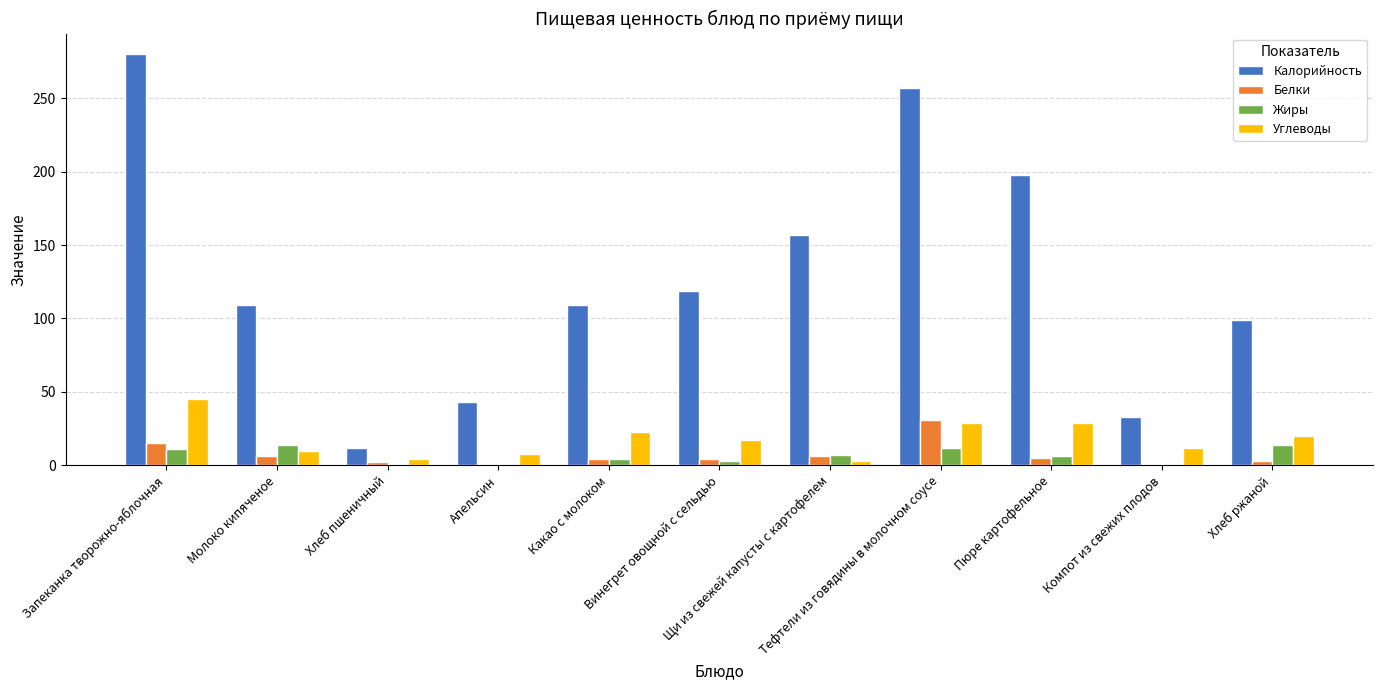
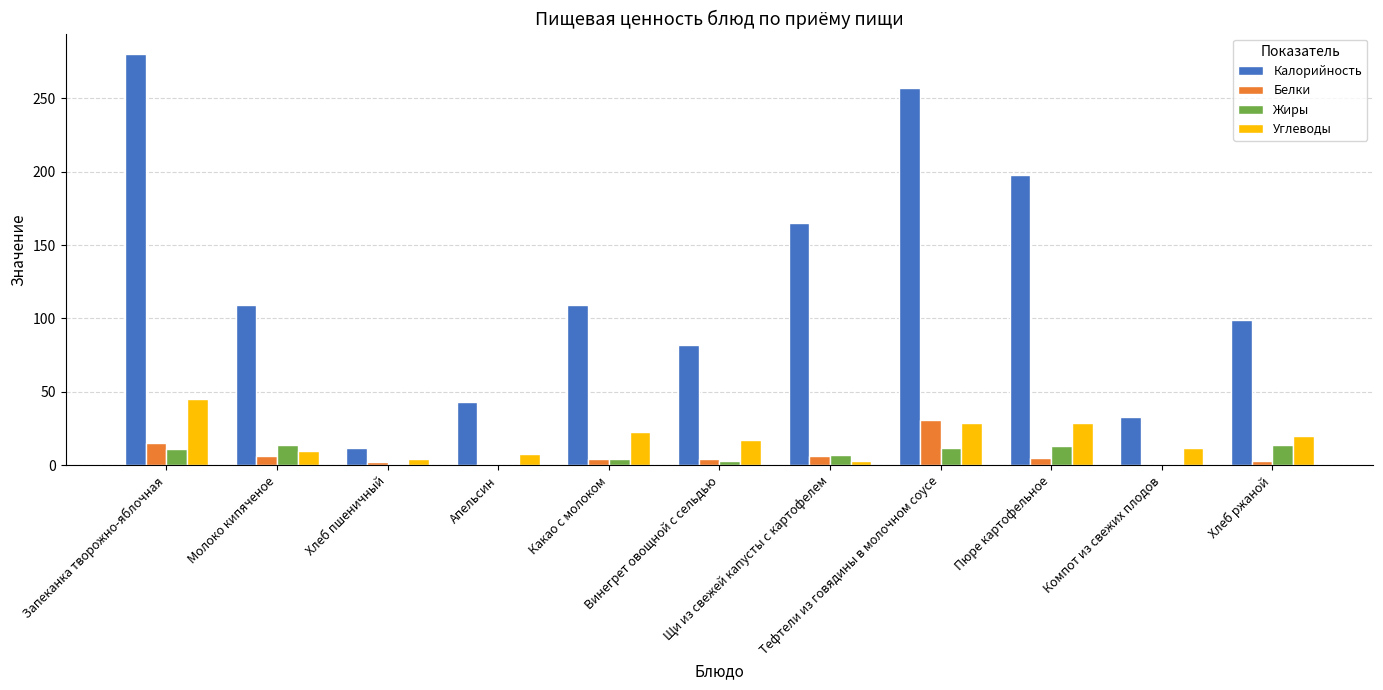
Калорийность, Винегрет овощной с сельдью: 119 -> 82
Калорийность, Щи из свежей капусты с картофелем: 157 -> 165
Жиры, Пюре картофельное: 6 -> 13
